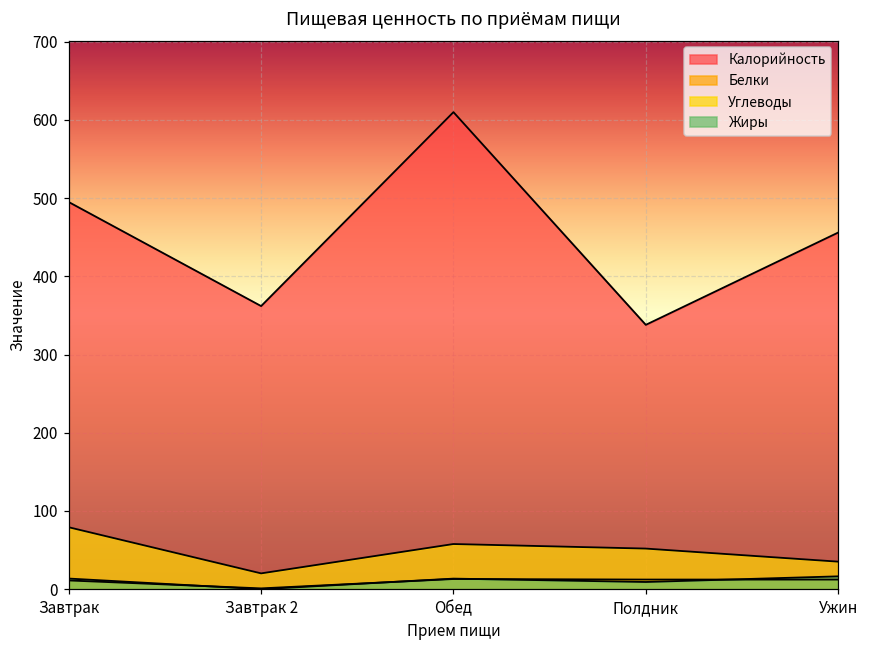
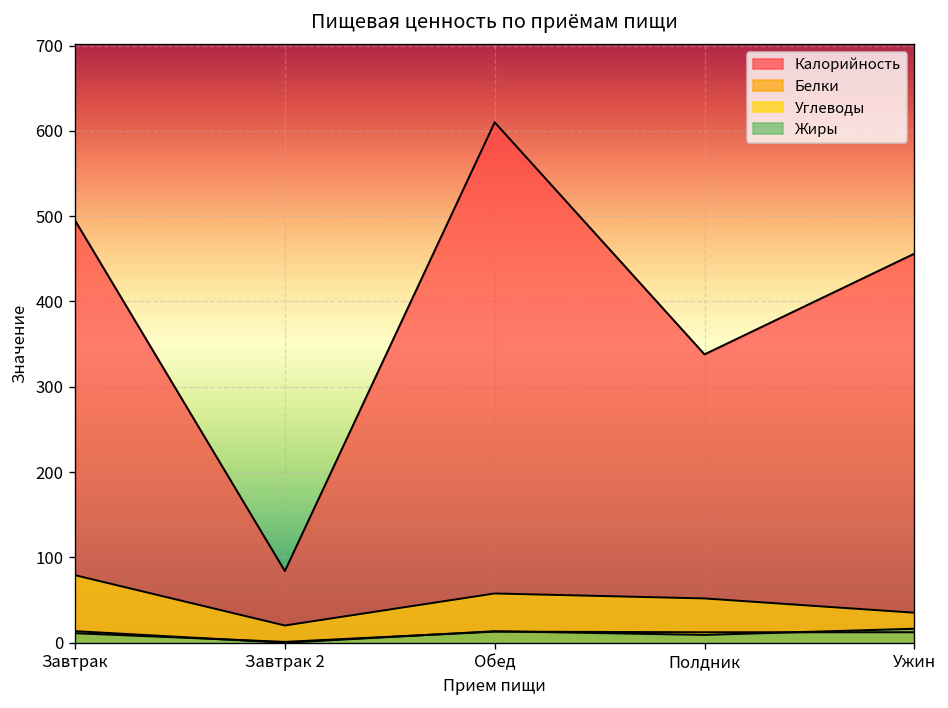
Калорийность, Завтрак 2: 360 -> 80
